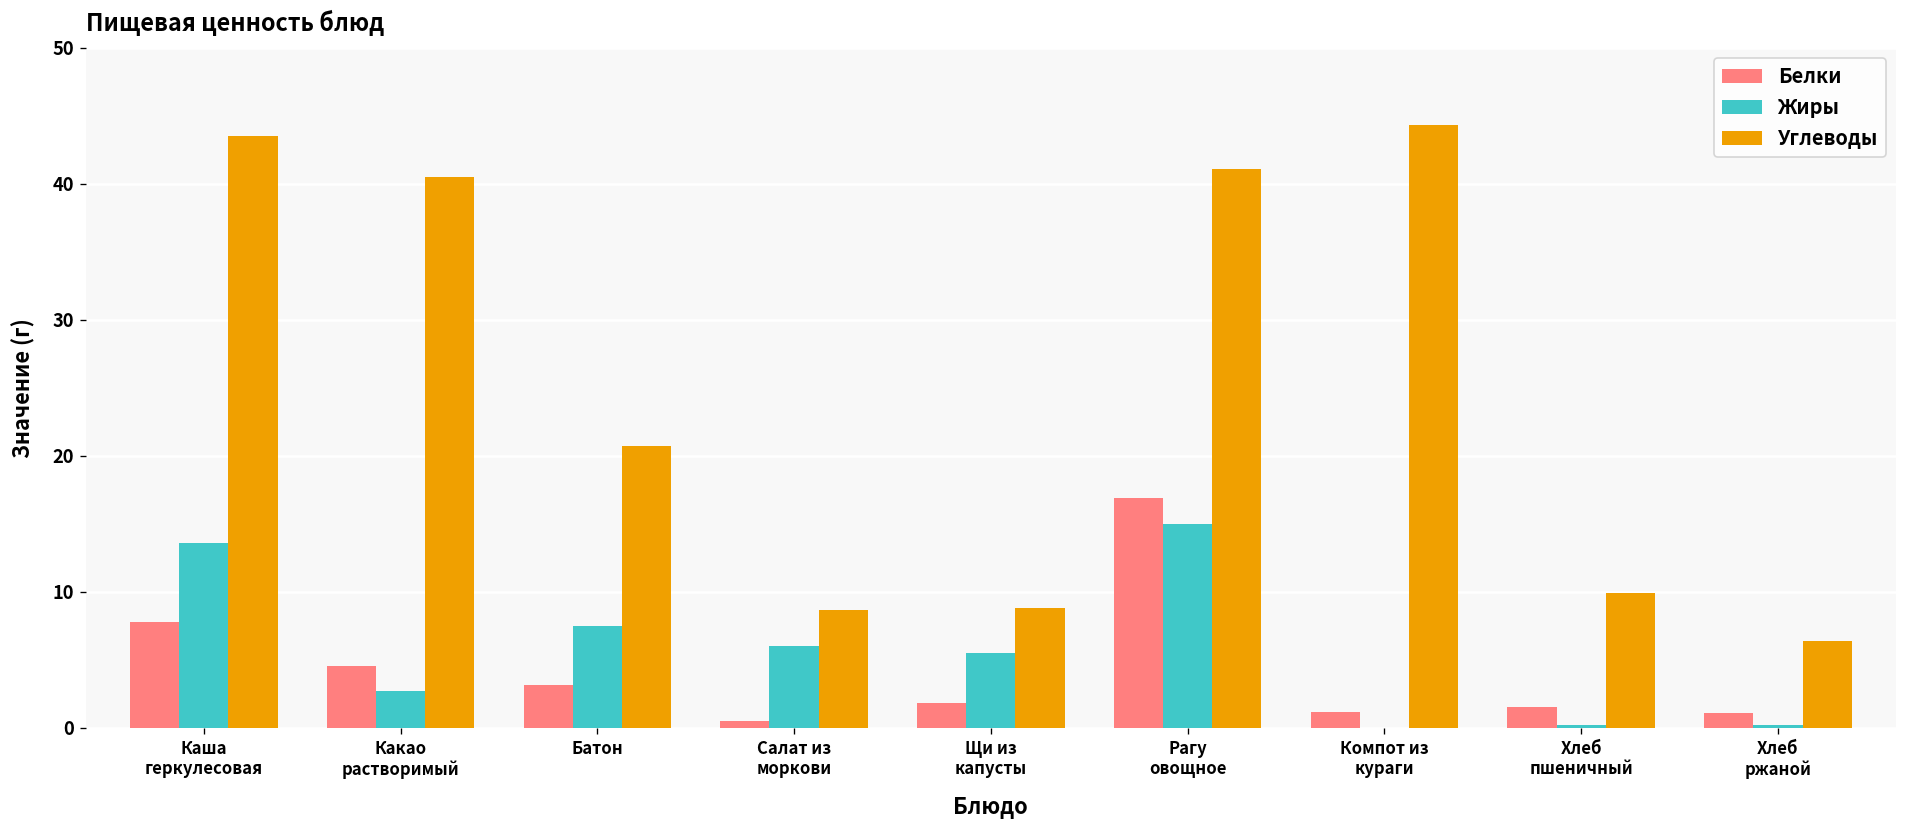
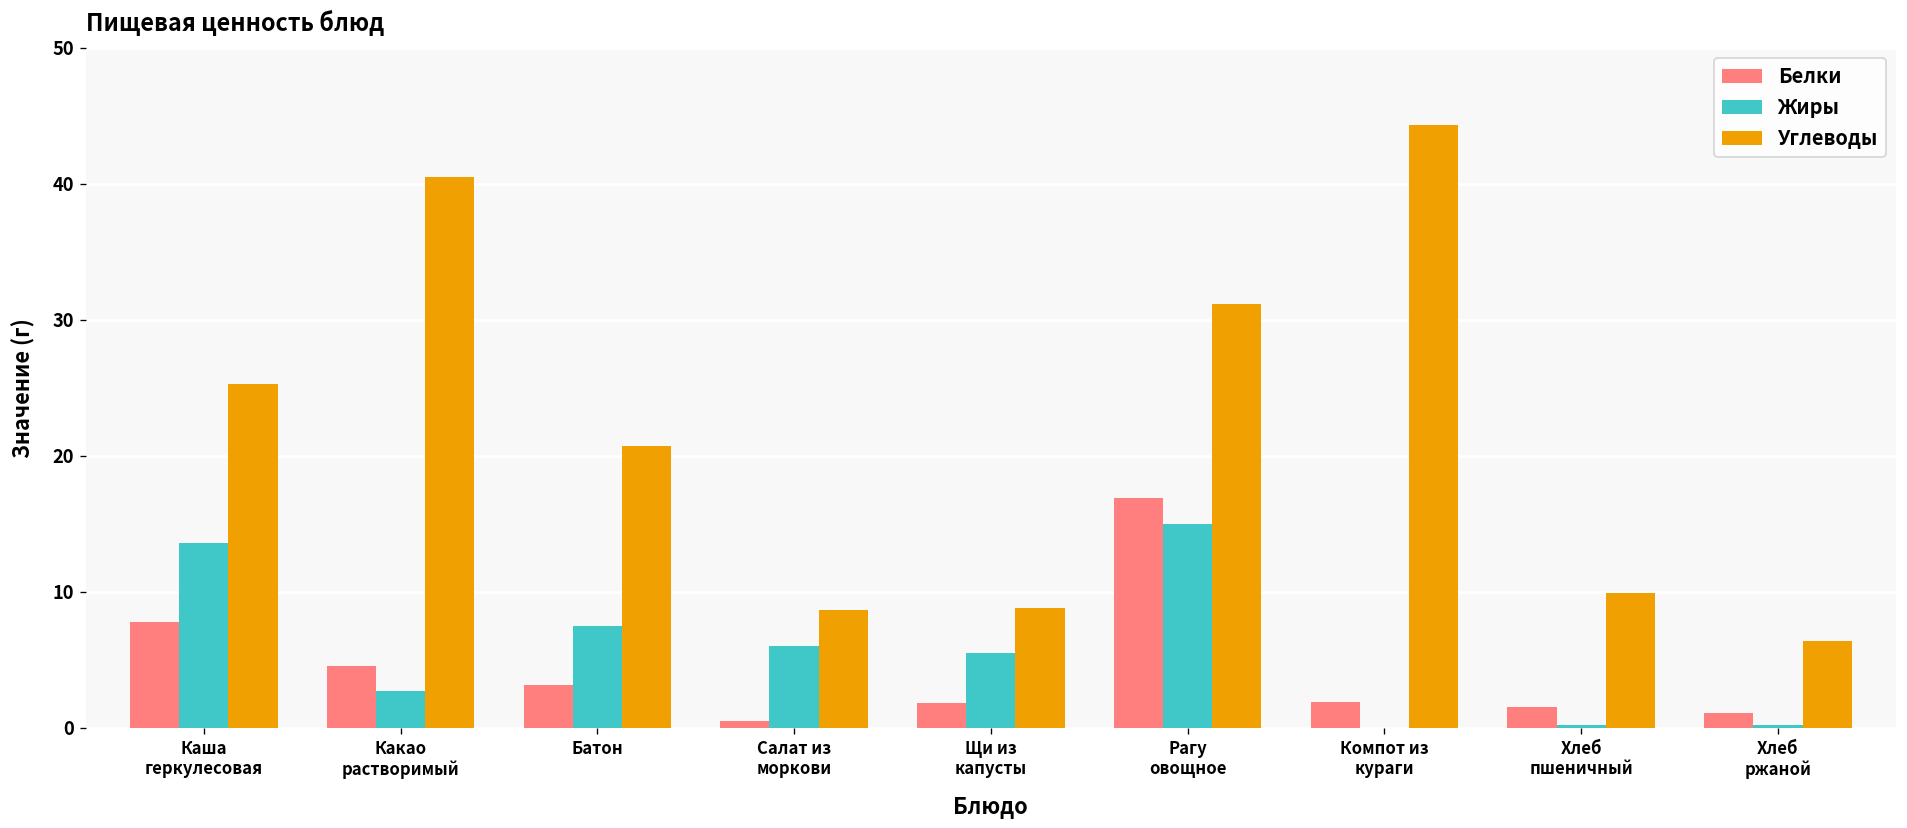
Углеводы, Каша геркулесовая: 43.6 -> 25.3
Углеводы, Рагу овощное: 41.1 -> 31.2
Белки, Компот из кураги: 1.1 -> 1.9
